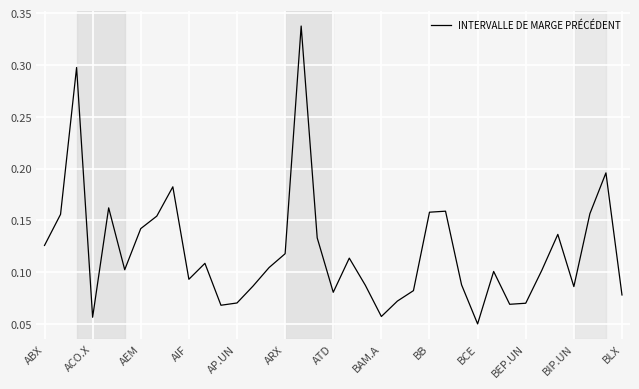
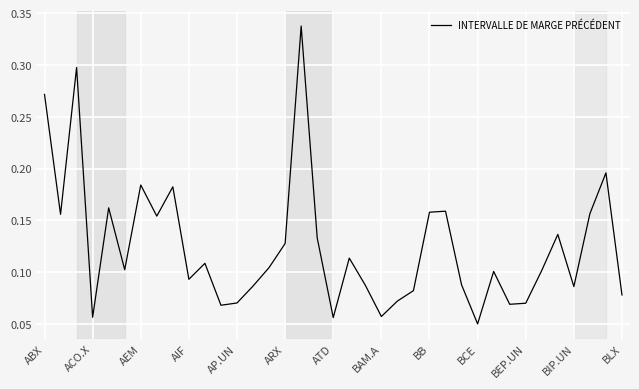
ABX: 0.126 -> 0.272
AEM: 0.142 -> 0.184
ARX: 0.118 -> 0.128
ATD: 0.081 -> 0.056
